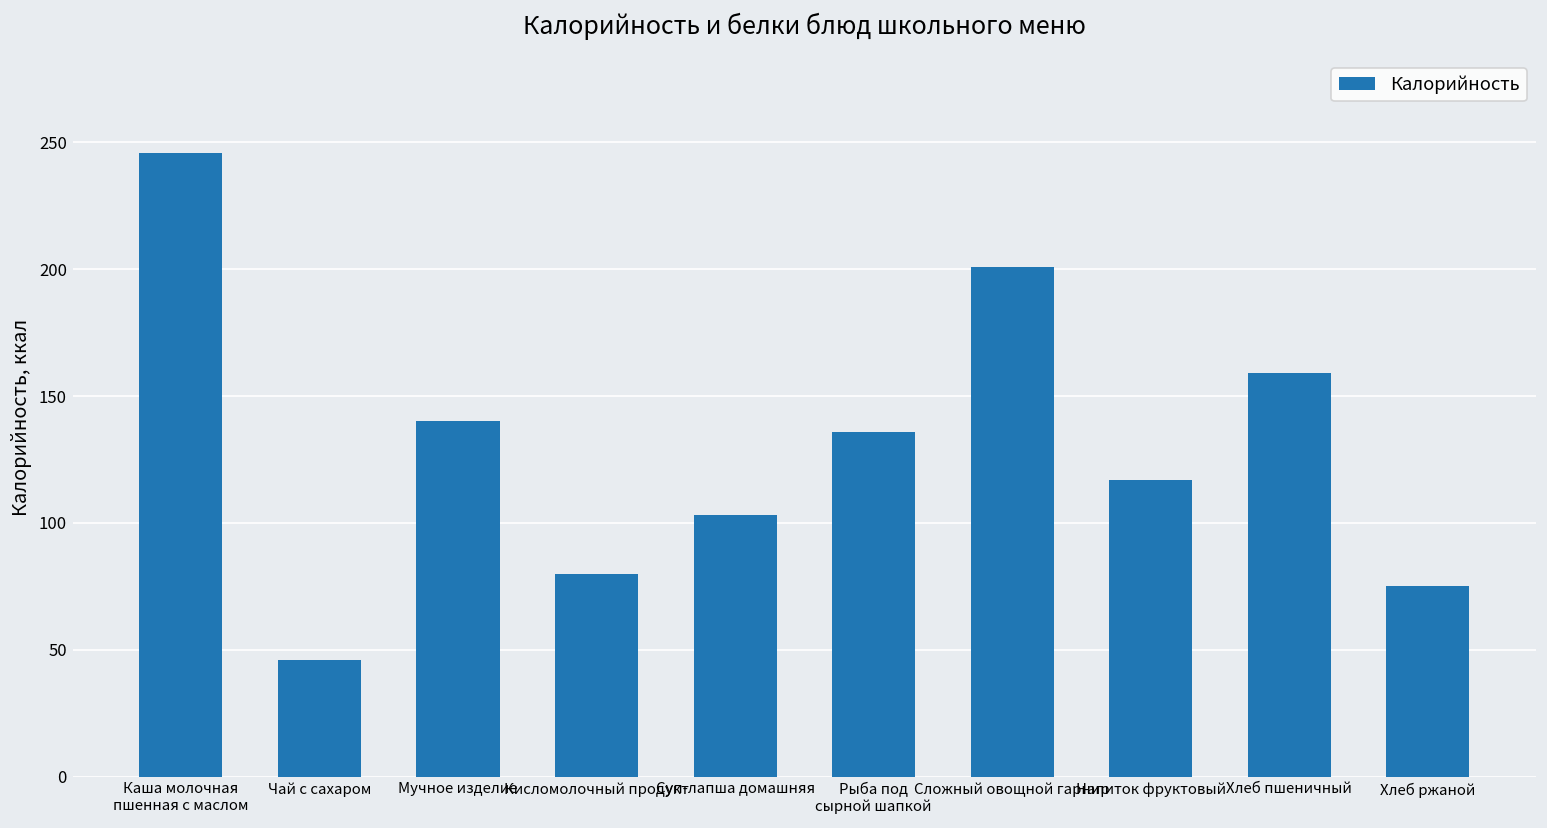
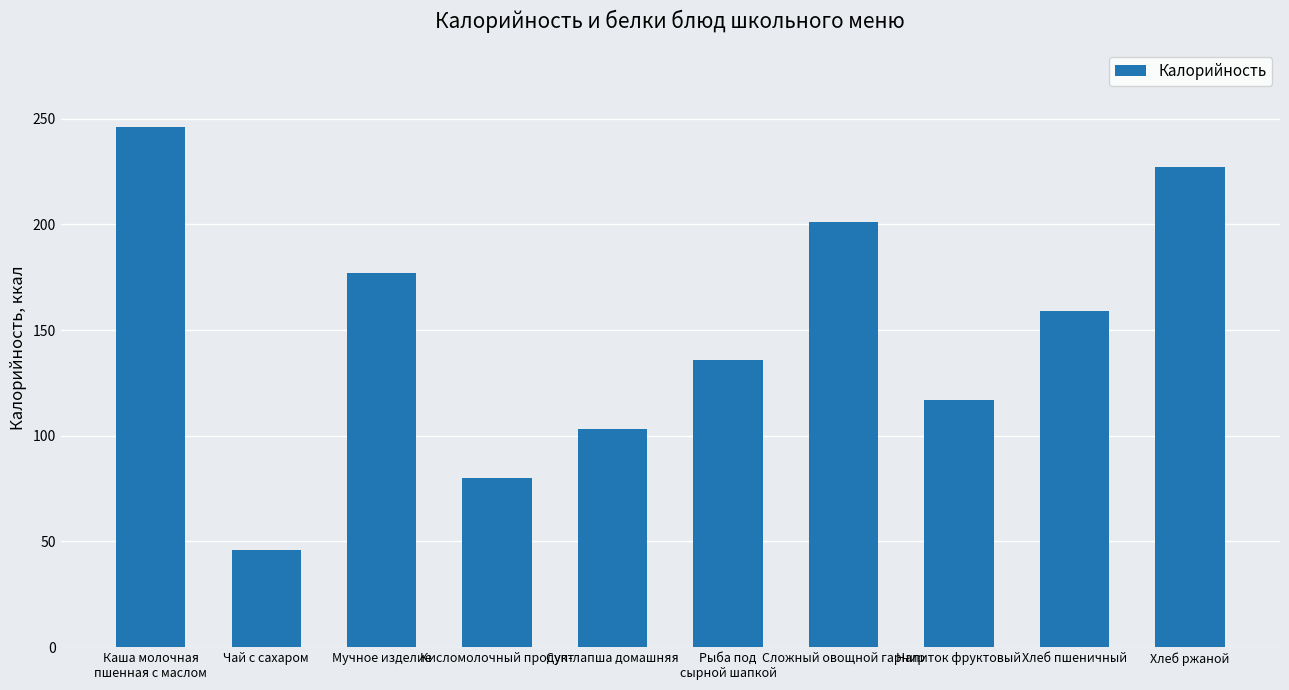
Мучное изделие: 140 -> 177
Хлеб ржаной: 75 -> 227
